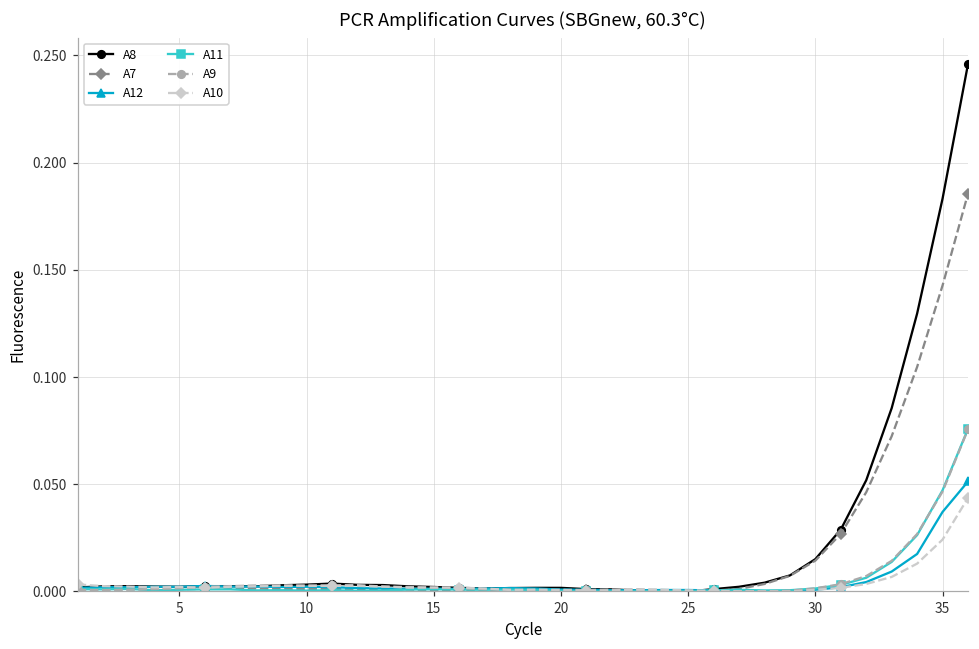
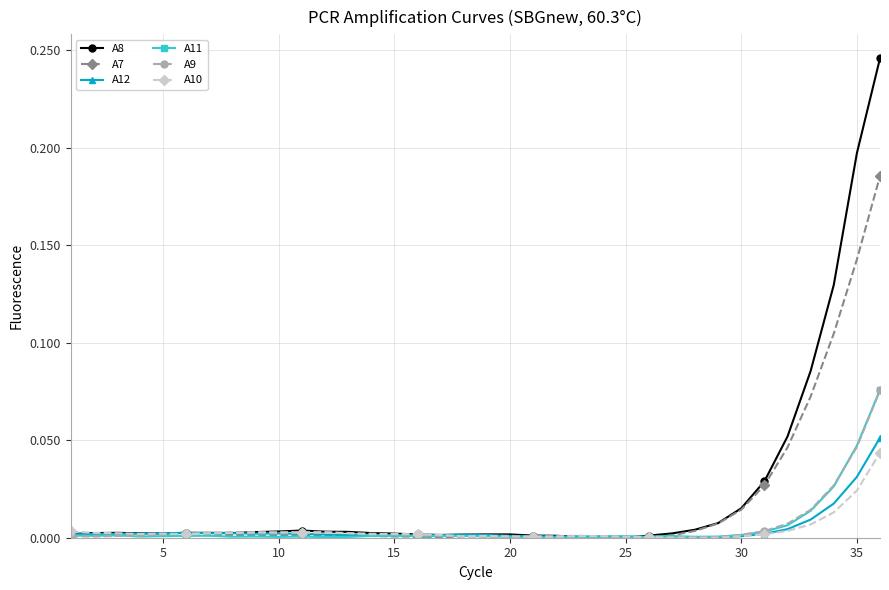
A8, 35: 0.183 -> 0.197
A12, 35: 0.037 -> 0.031
